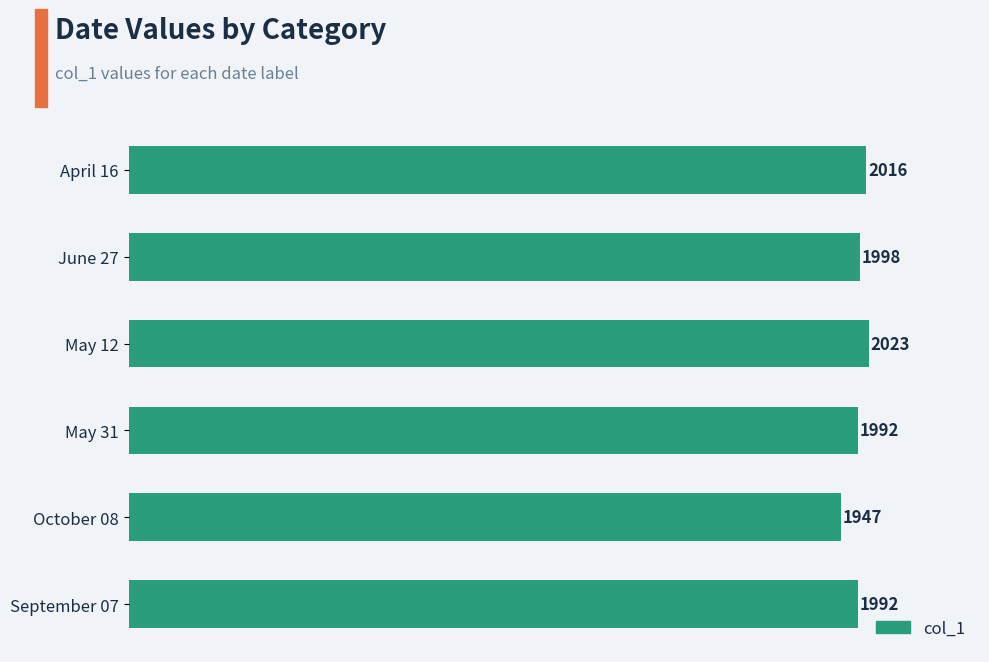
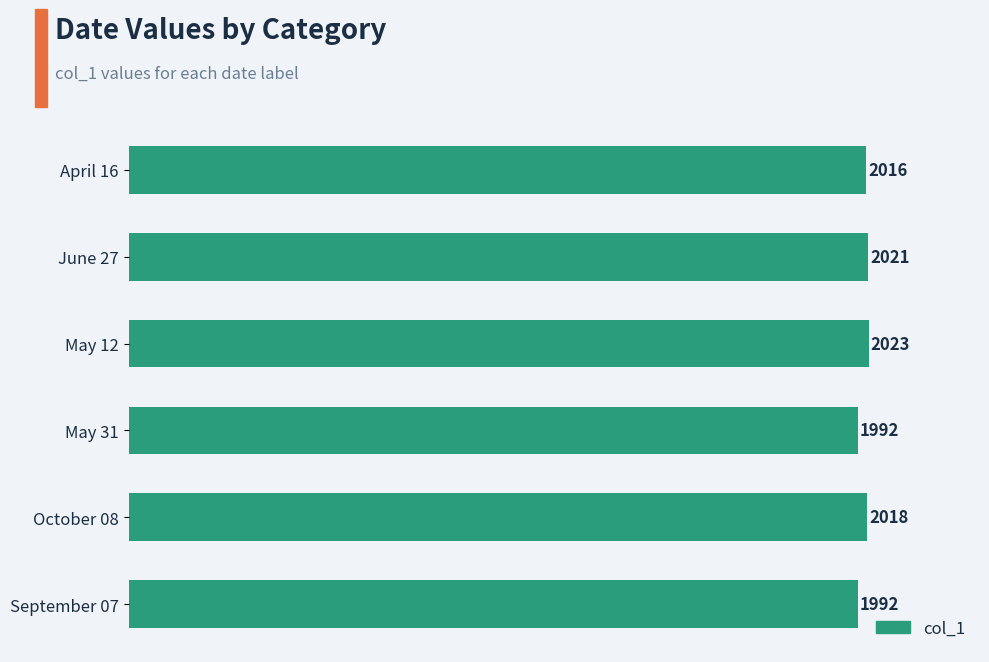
June 27: 1998 -> 2021
October 08: 1947 -> 2018
